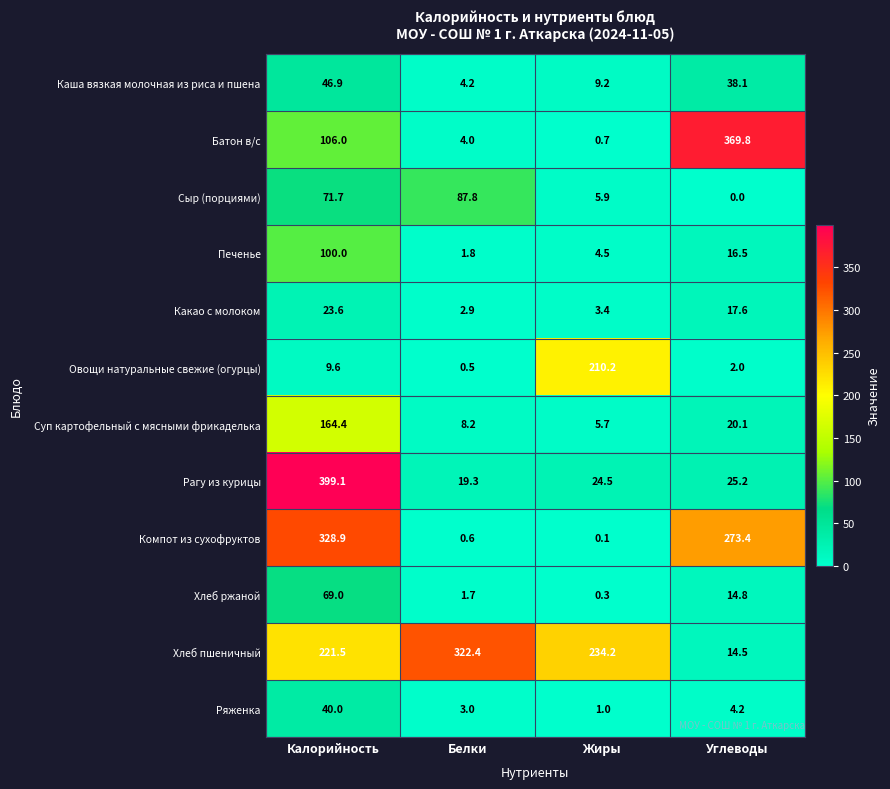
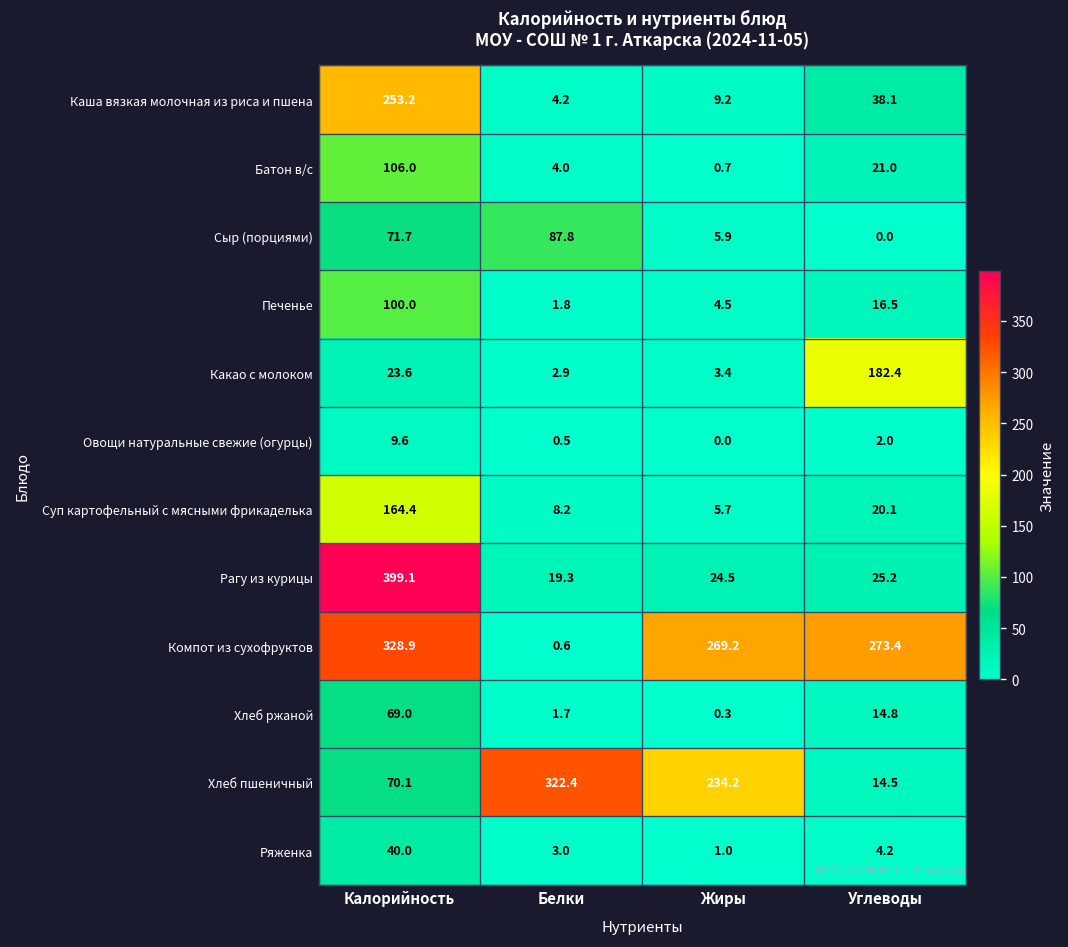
Каша вязкая молочная из риса и пшена, Калорийность: 46.9 -> 253.2
Батон в/с, Углеводы: 369.8 -> 21.0
Какао с молоком, Углеводы: 17.6 -> 182.4
Овощи натуральные свежие (огурцы), Жиры: 210.2 -> 0.0
Компот из сухофруктов, Жиры: 0.1 -> 269.2
Хлеб пшеничный, Калорийность: 221.5 -> 70.1
